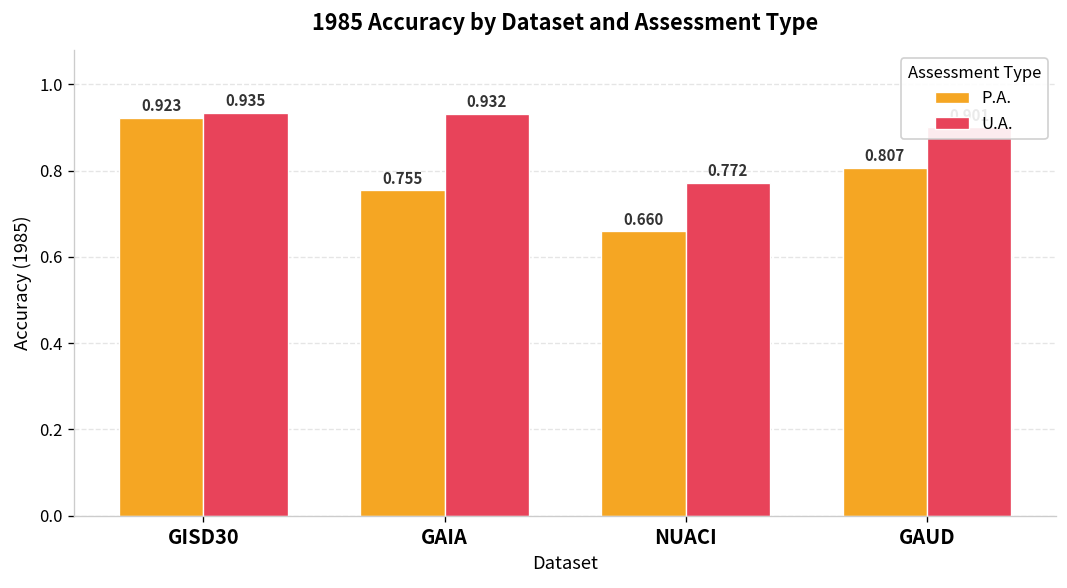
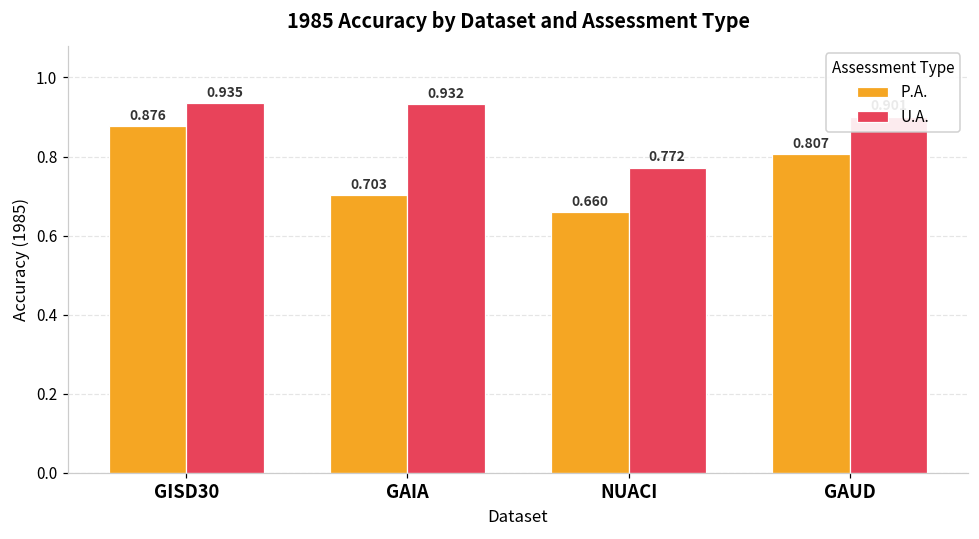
P.A., GISD30: 0.923 -> 0.876
P.A., GAIA: 0.755 -> 0.703
